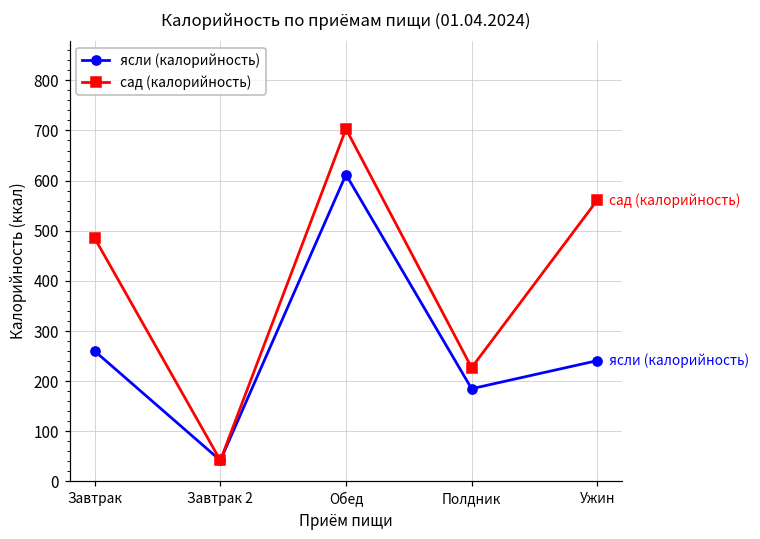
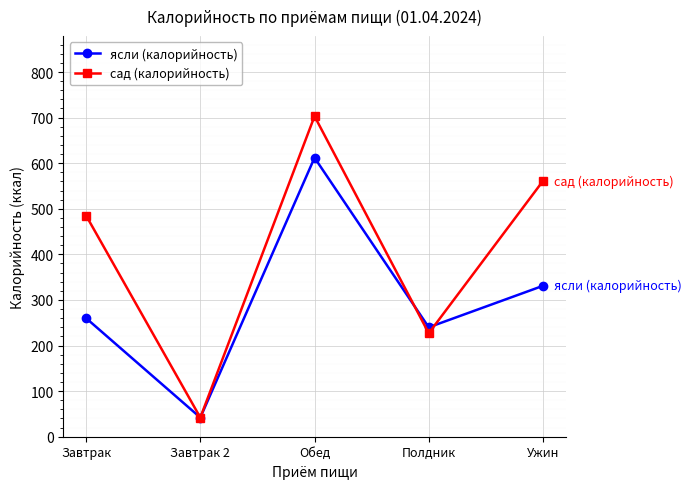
ясли (калорийность), Полдник: 190 -> 240
ясли (калорийность), Ужин: 240 -> 330
